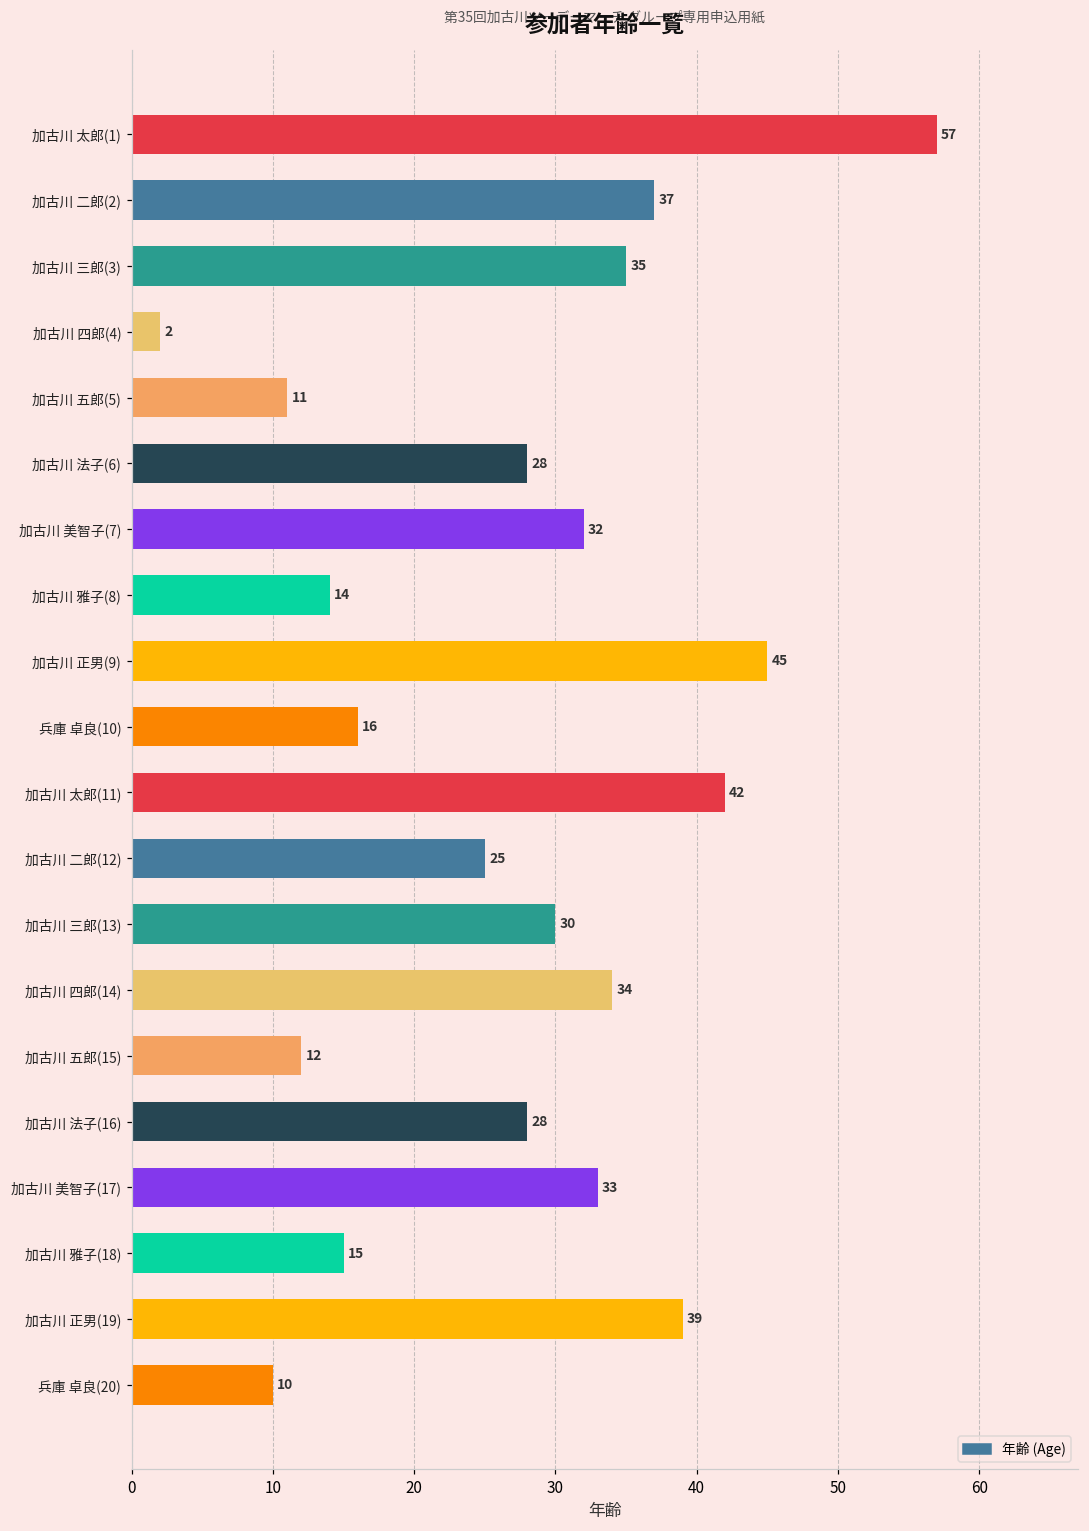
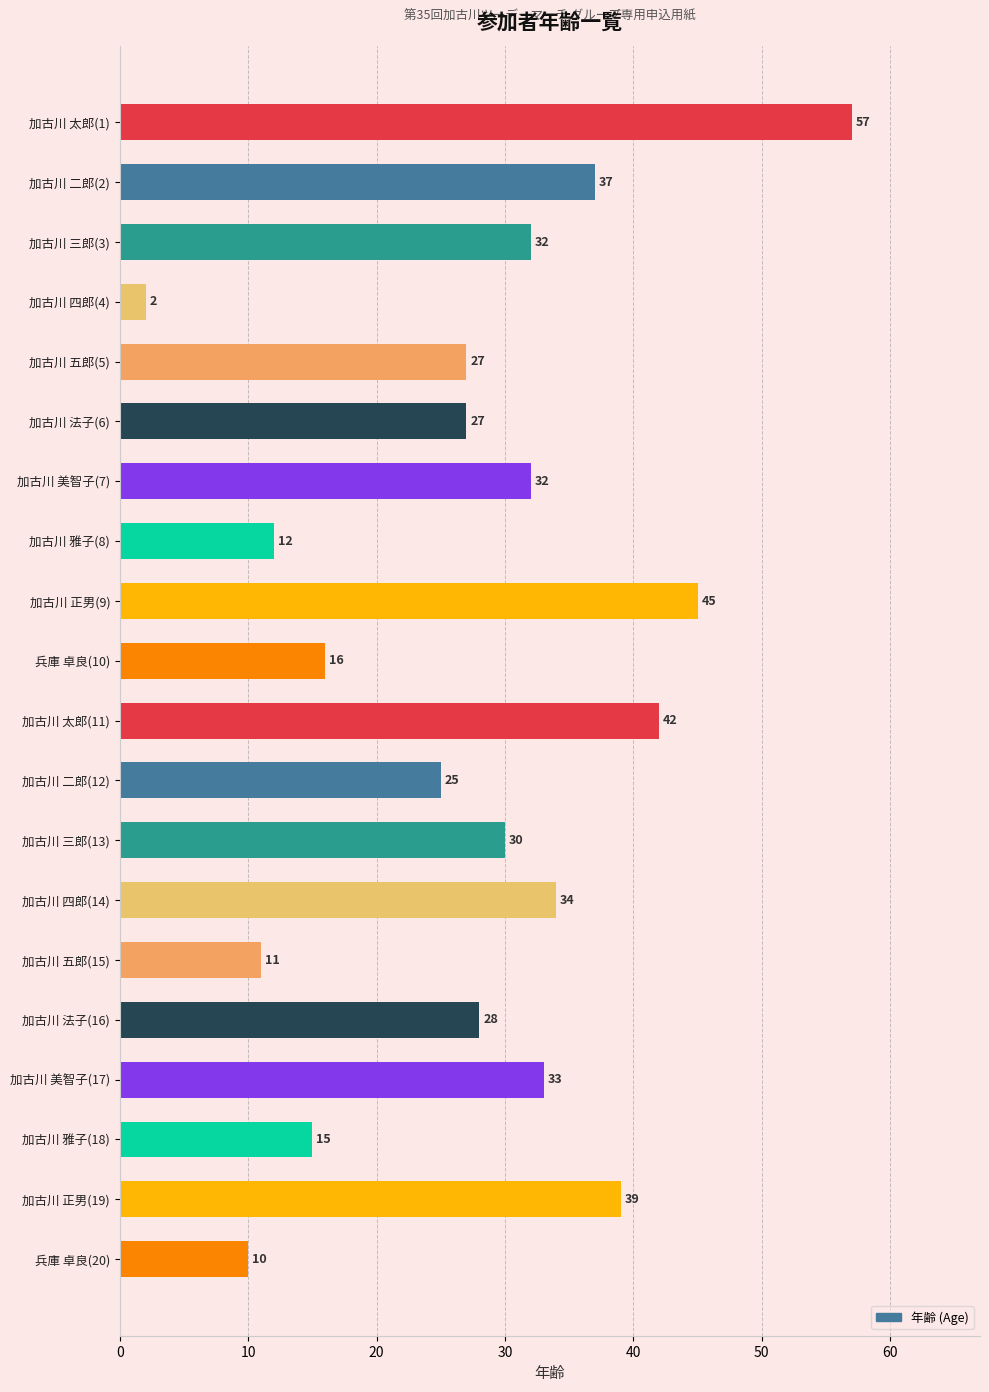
加古川 三郎(3): 35 -> 32
加古川 五郎(5): 11 -> 27
加古川 法子(6): 28 -> 27
加古川 雅子(8): 14 -> 12
加古川 五郎(15): 12 -> 11
